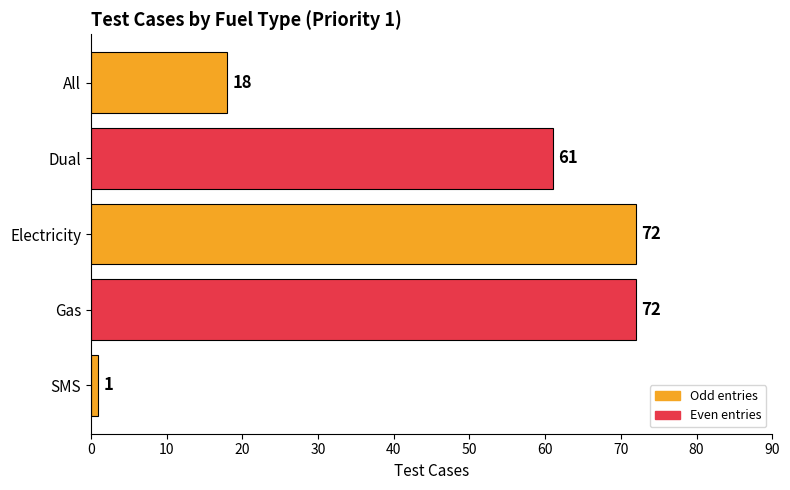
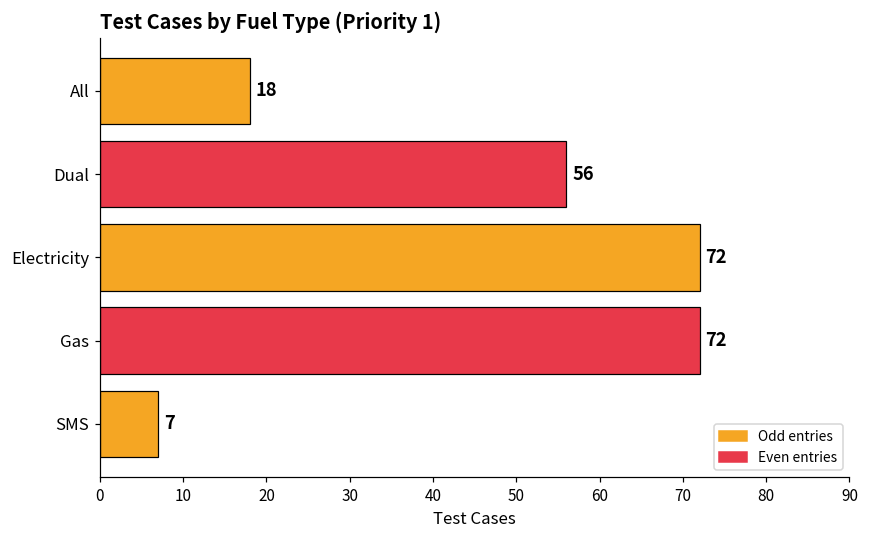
Dual: 61 -> 56
SMS: 1 -> 7
